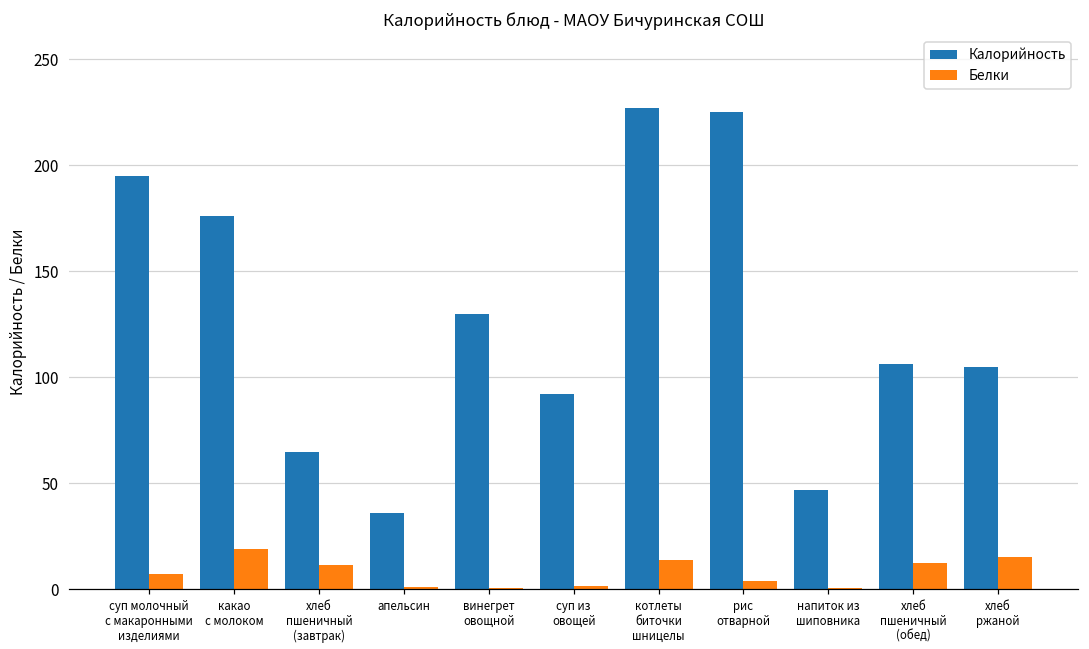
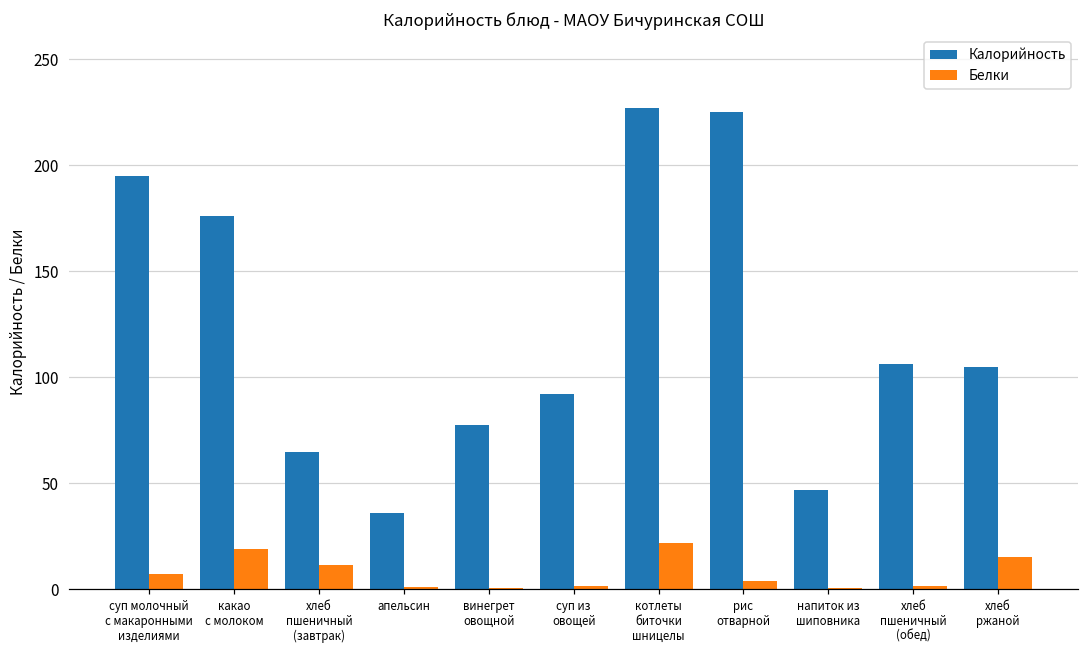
Калорийность, винегрет овощной: 130 -> 78
Белки, котлеты биточки шницелы: 14 -> 22
Белки, хлеб пшеничный (обед): 13 -> 2
